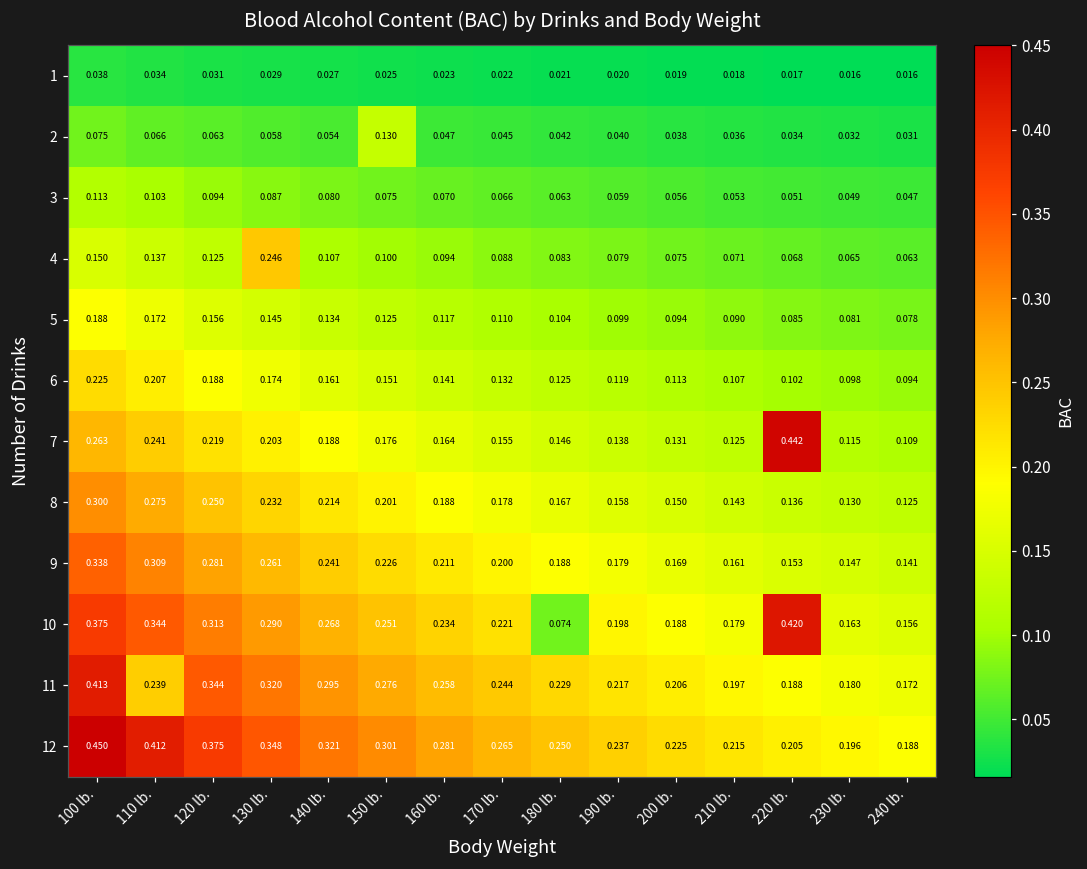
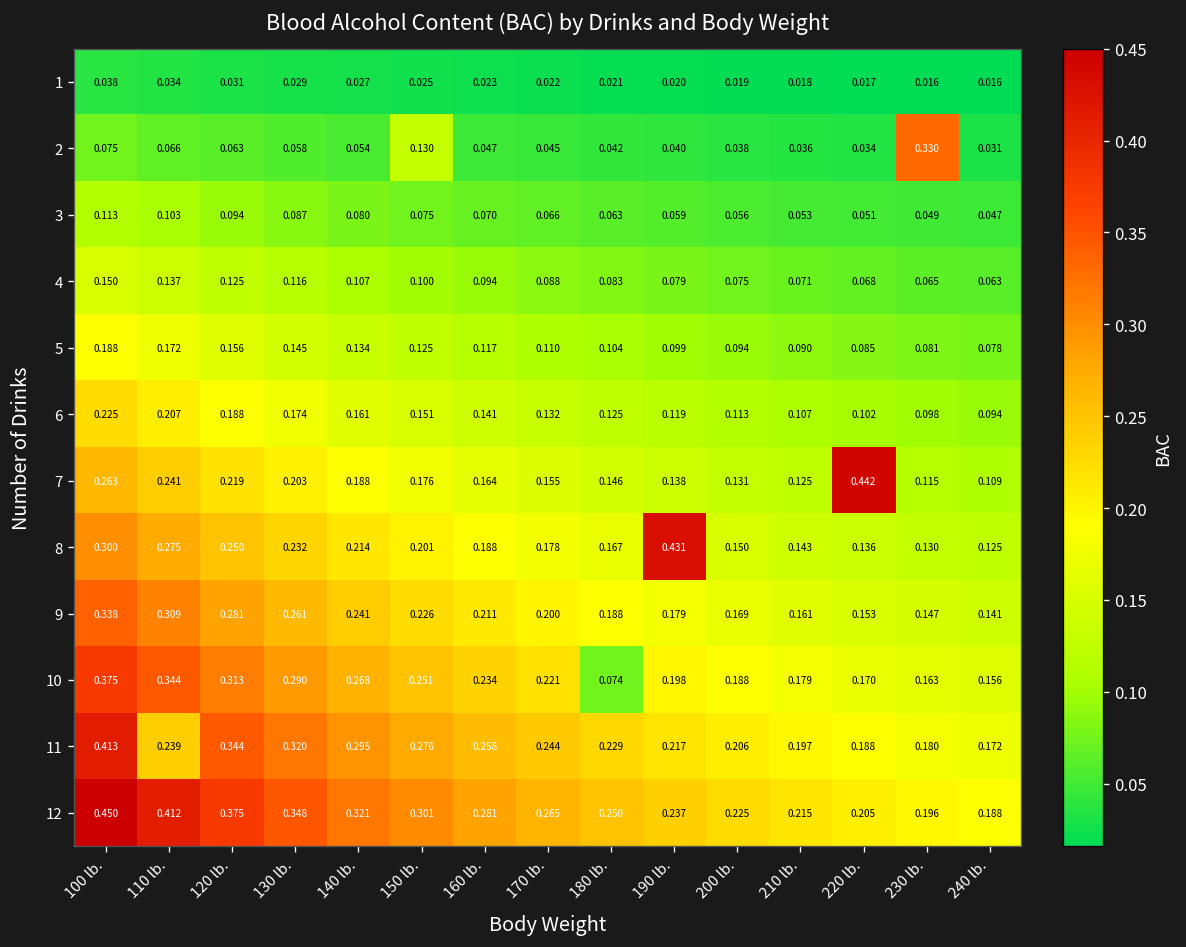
2, 230 lb.: 0.032 -> 0.330
4, 130 lb.: 0.246 -> 0.116
8, 190 lb.: 0.158 -> 0.431
10, 220 lb.: 0.420 -> 0.170
